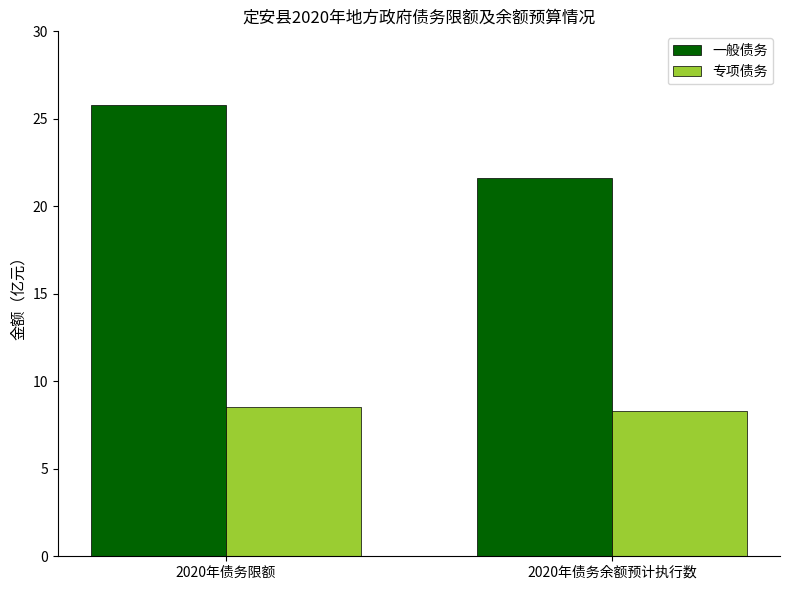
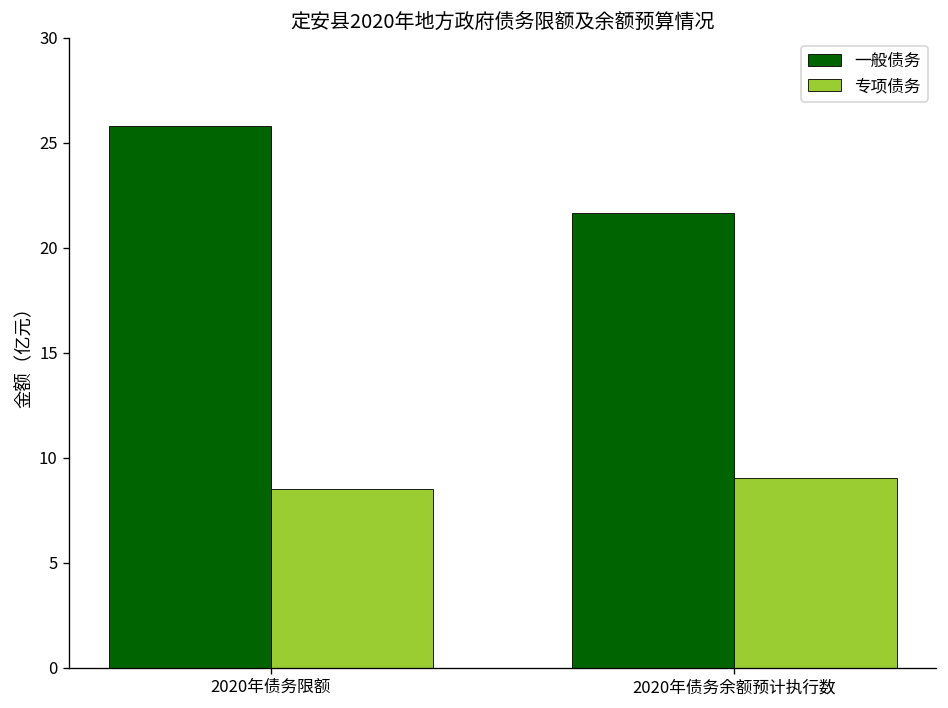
专项债务, 2020年债务余额预计执行数: 8.3 -> 9.0
